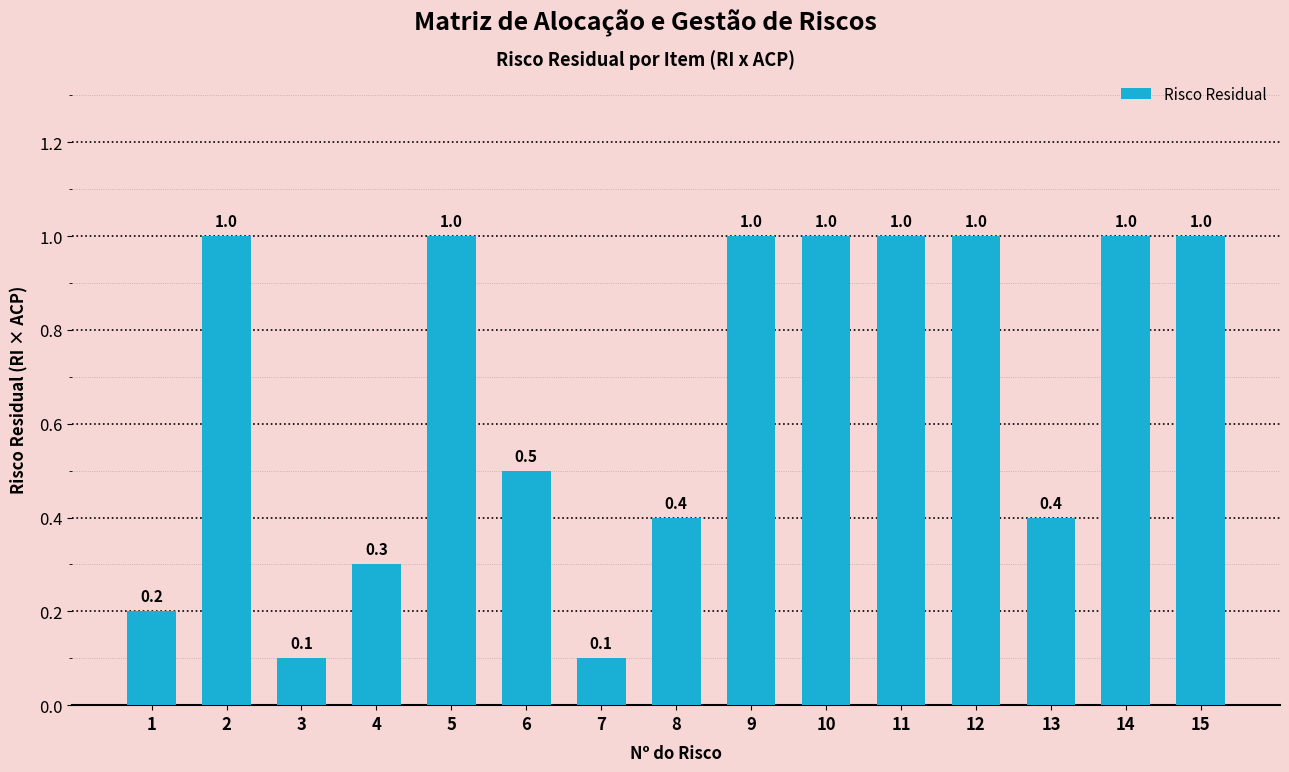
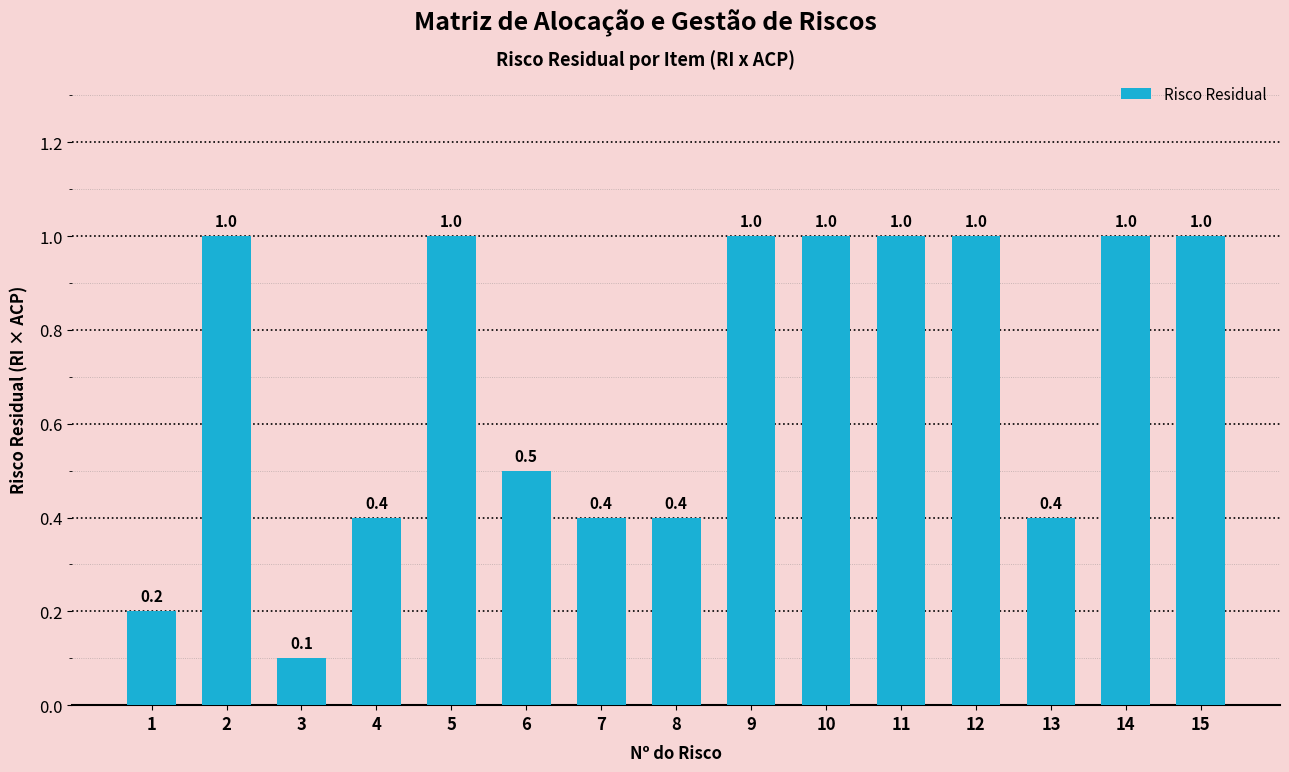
4: 0.3 -> 0.4
7: 0.1 -> 0.4
